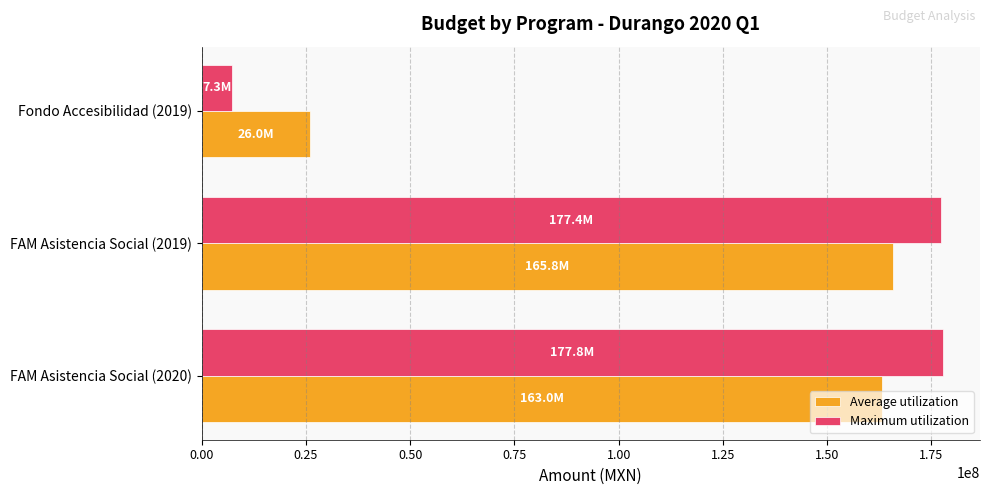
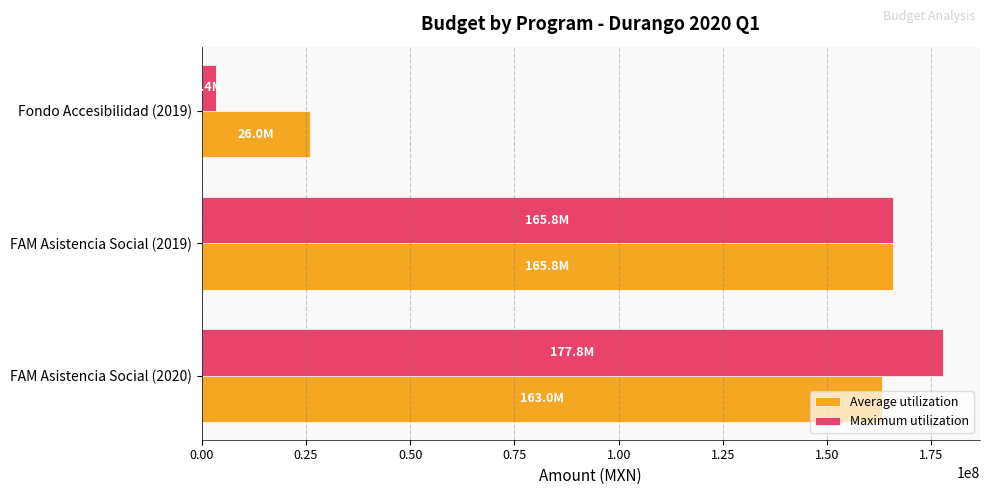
Maximum utilization, Fondo Accesibilidad (2019): 7000000 -> 3000000
Maximum utilization, FAM Asistencia Social (2019): 177.4M -> 165.8M
